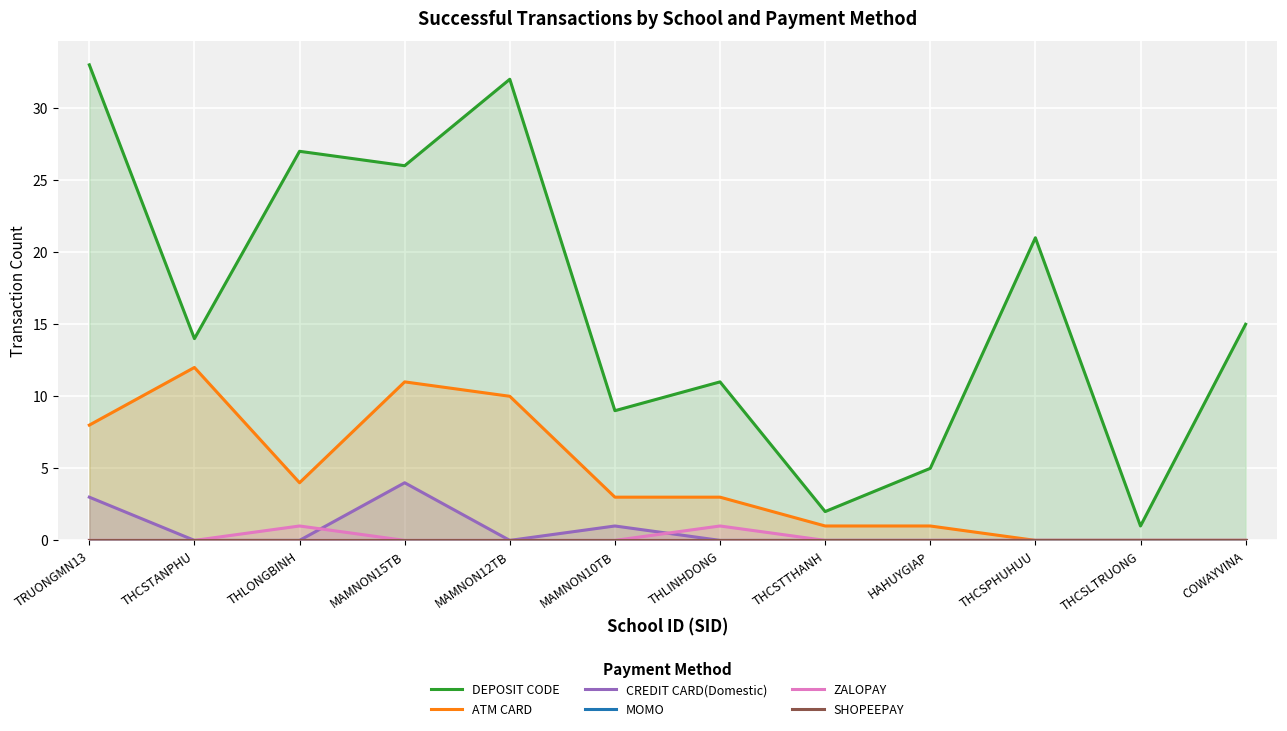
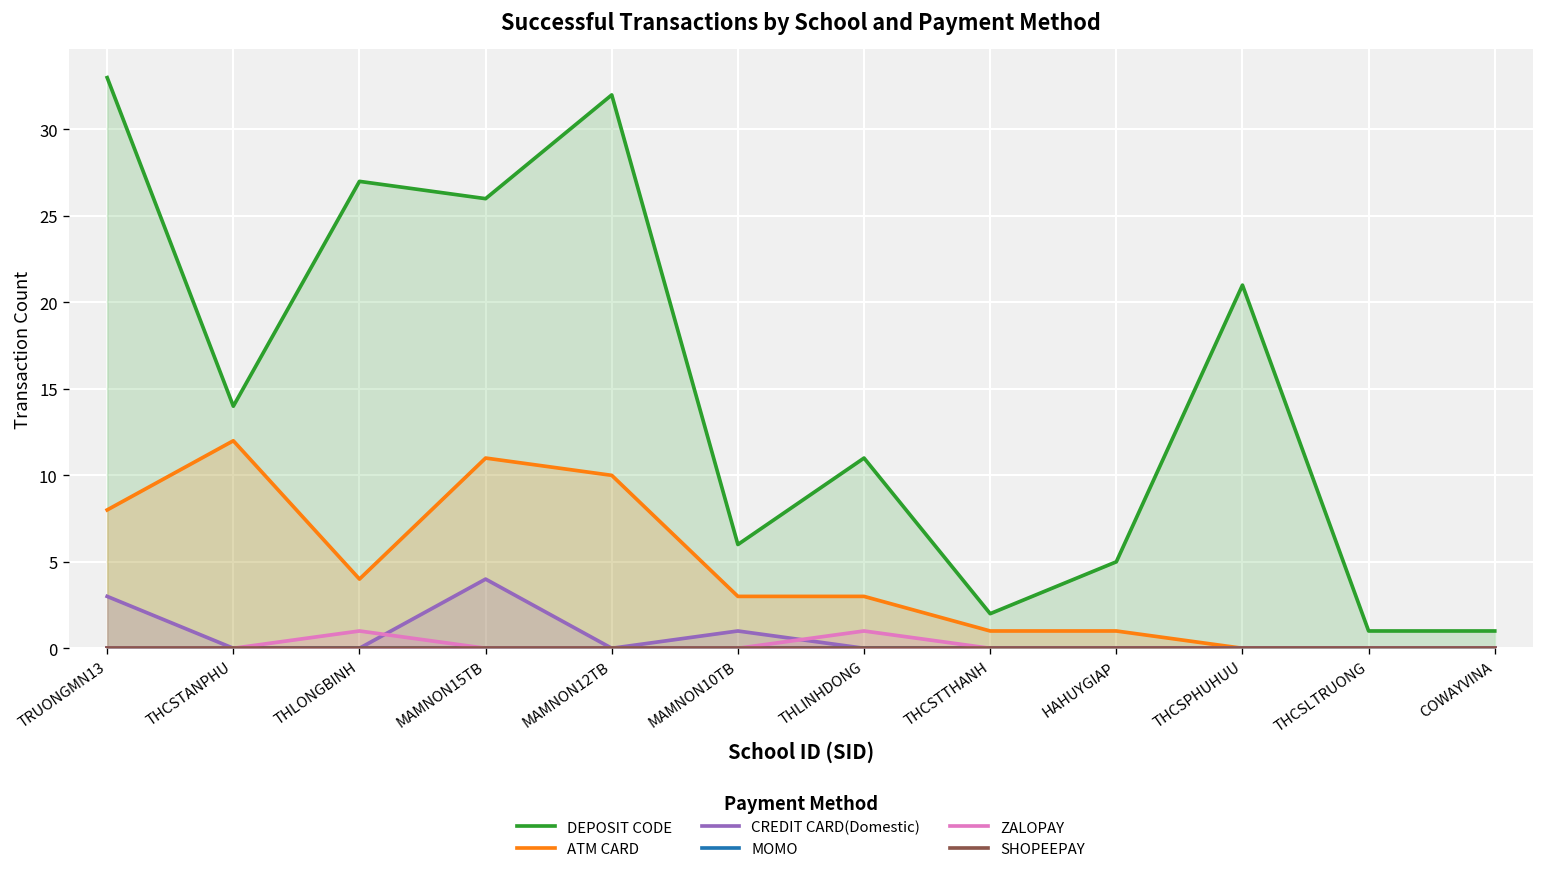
DEPOSIT CODE, MAMNON10TB: 9 -> 6
DEPOSIT CODE, COWAYVINA: 15 -> 1
